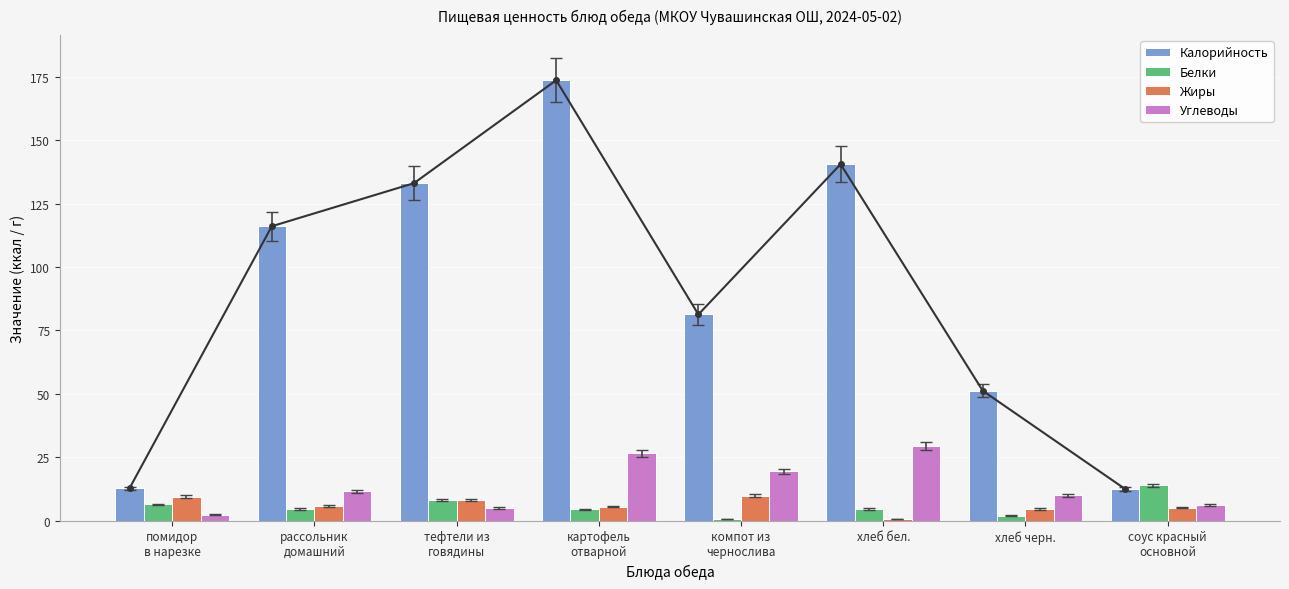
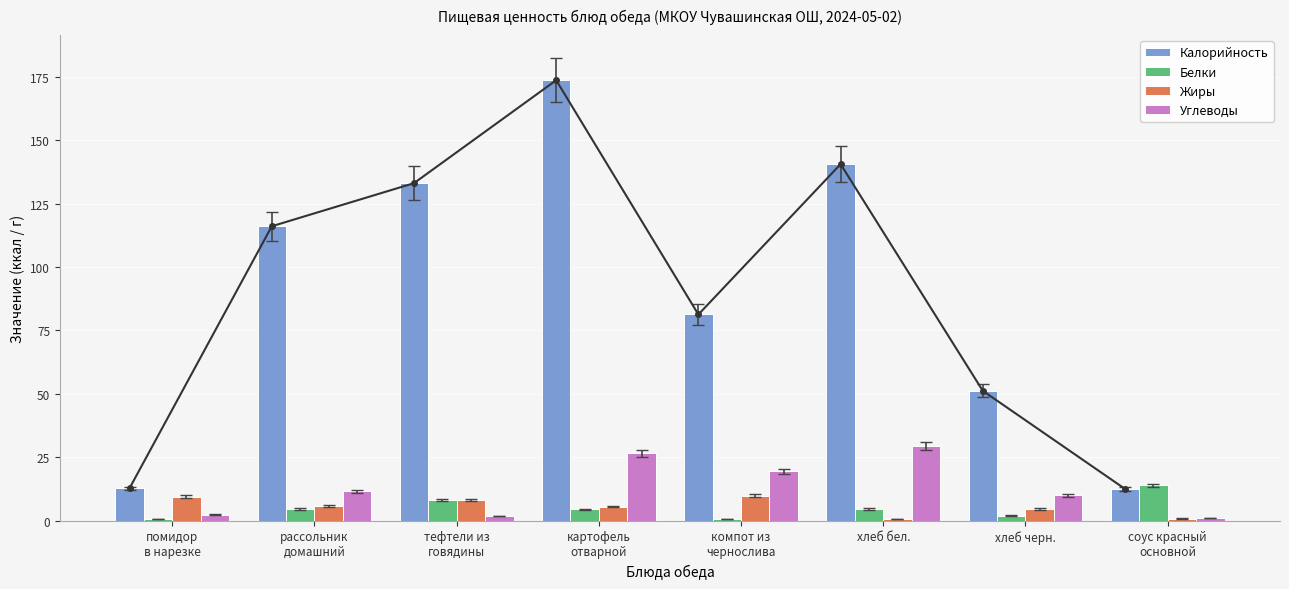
Белки, помидор в нарезке: 6 -> 1
Углеводы, тефтели из говядины: 5 -> 2
Жиры, соус красный основной: 5 -> 1
Углеводы, соус красный основной: 6 -> 1
